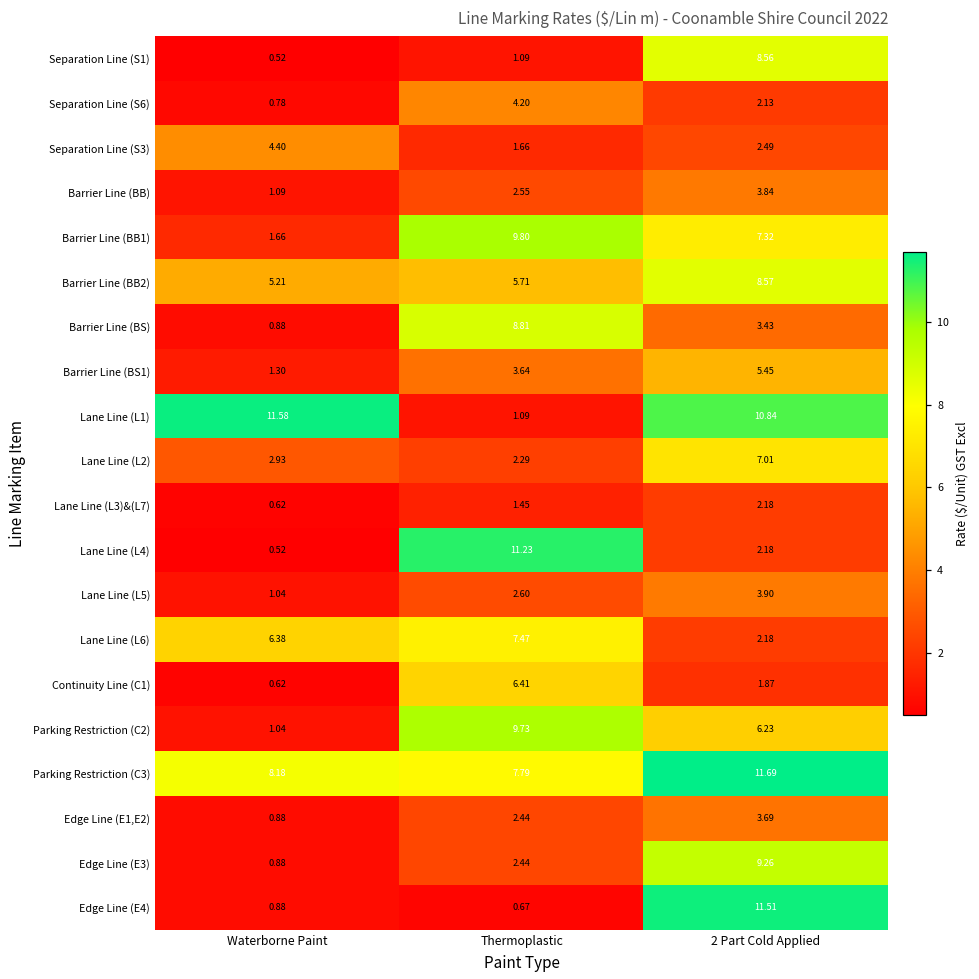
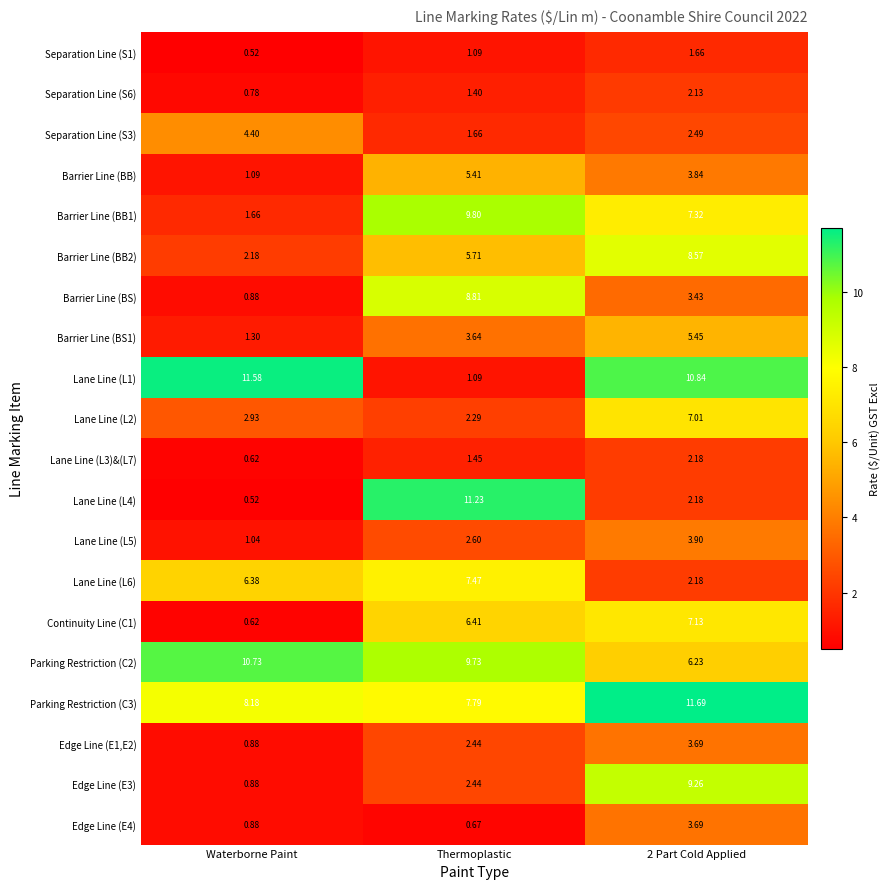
Separation Line (S1), 2 Part Cold Applied: 8.56 -> 1.66
Separation Line (S6), Thermoplastic: 4.20 -> 1.40
Barrier Line (BB), Thermoplastic: 2.55 -> 5.41
Barrier Line (BB2), Waterborne Paint: 5.21 -> 2.18
Continuity Line (C1), 2 Part Cold Applied: 1.87 -> 7.13
Parking Restriction (C2), Waterborne Paint: 1.04 -> 10.73
Edge Line (E4), 2 Part Cold Applied: 11.51 -> 3.69
